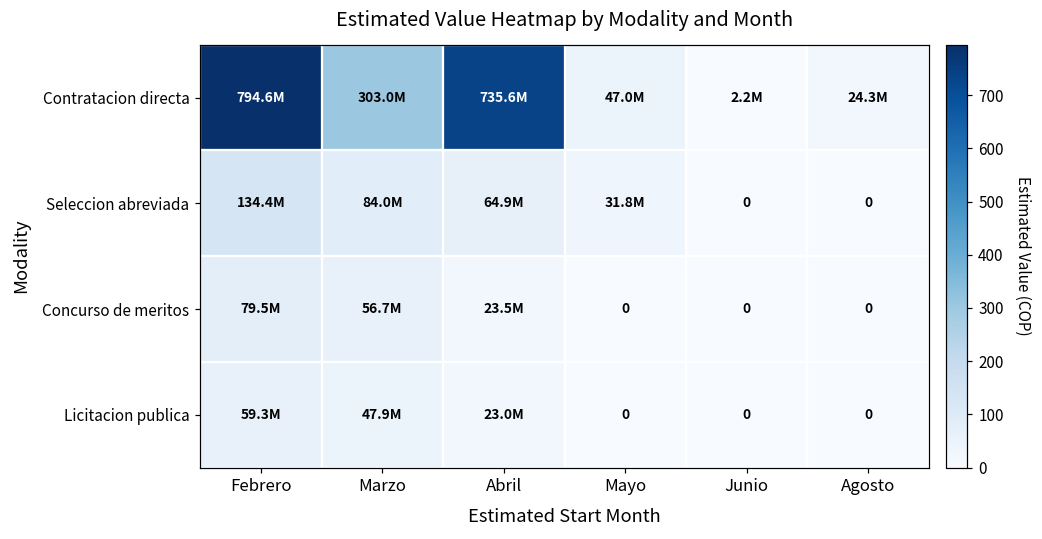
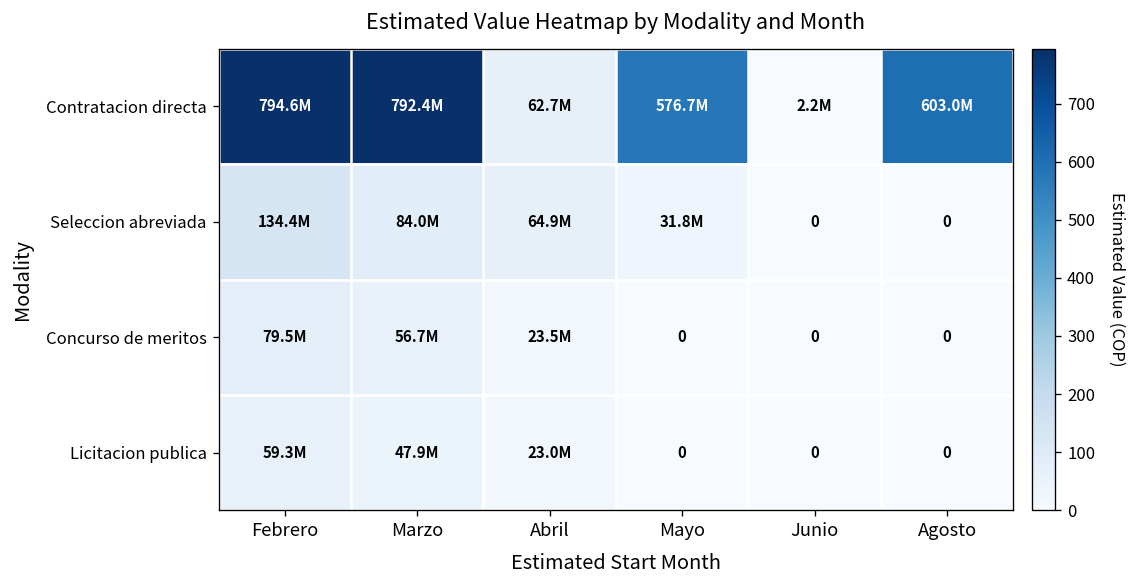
Contratacion directa, Marzo: 303.0M -> 792.4M
Contratacion directa, Abril: 735.6M -> 62.7M
Contratacion directa, Mayo: 47.0M -> 576.7M
Contratacion directa, Agosto: 24.3M -> 603.0M
